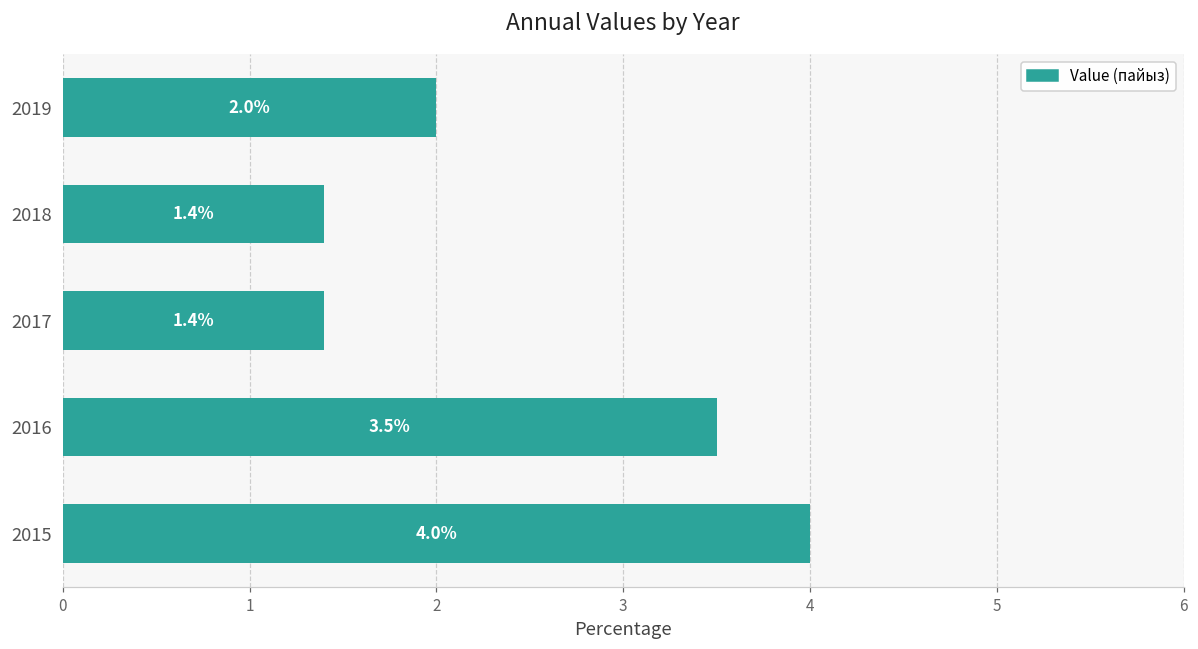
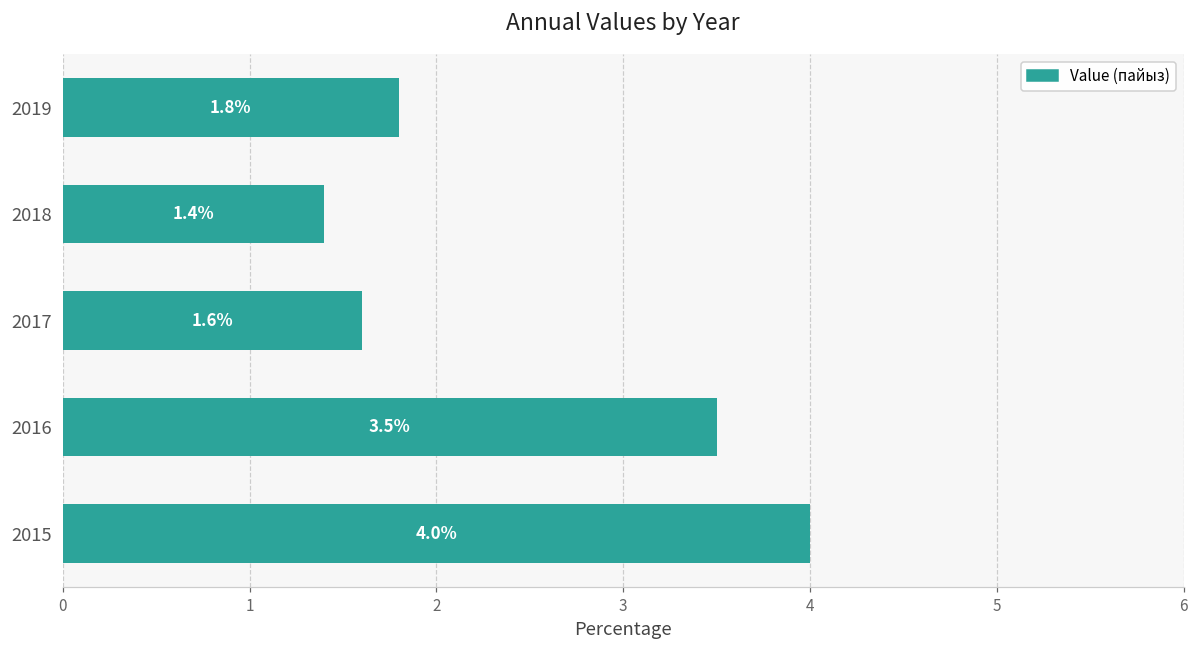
2019: 2.0% -> 1.8%
2017: 1.4% -> 1.6%
